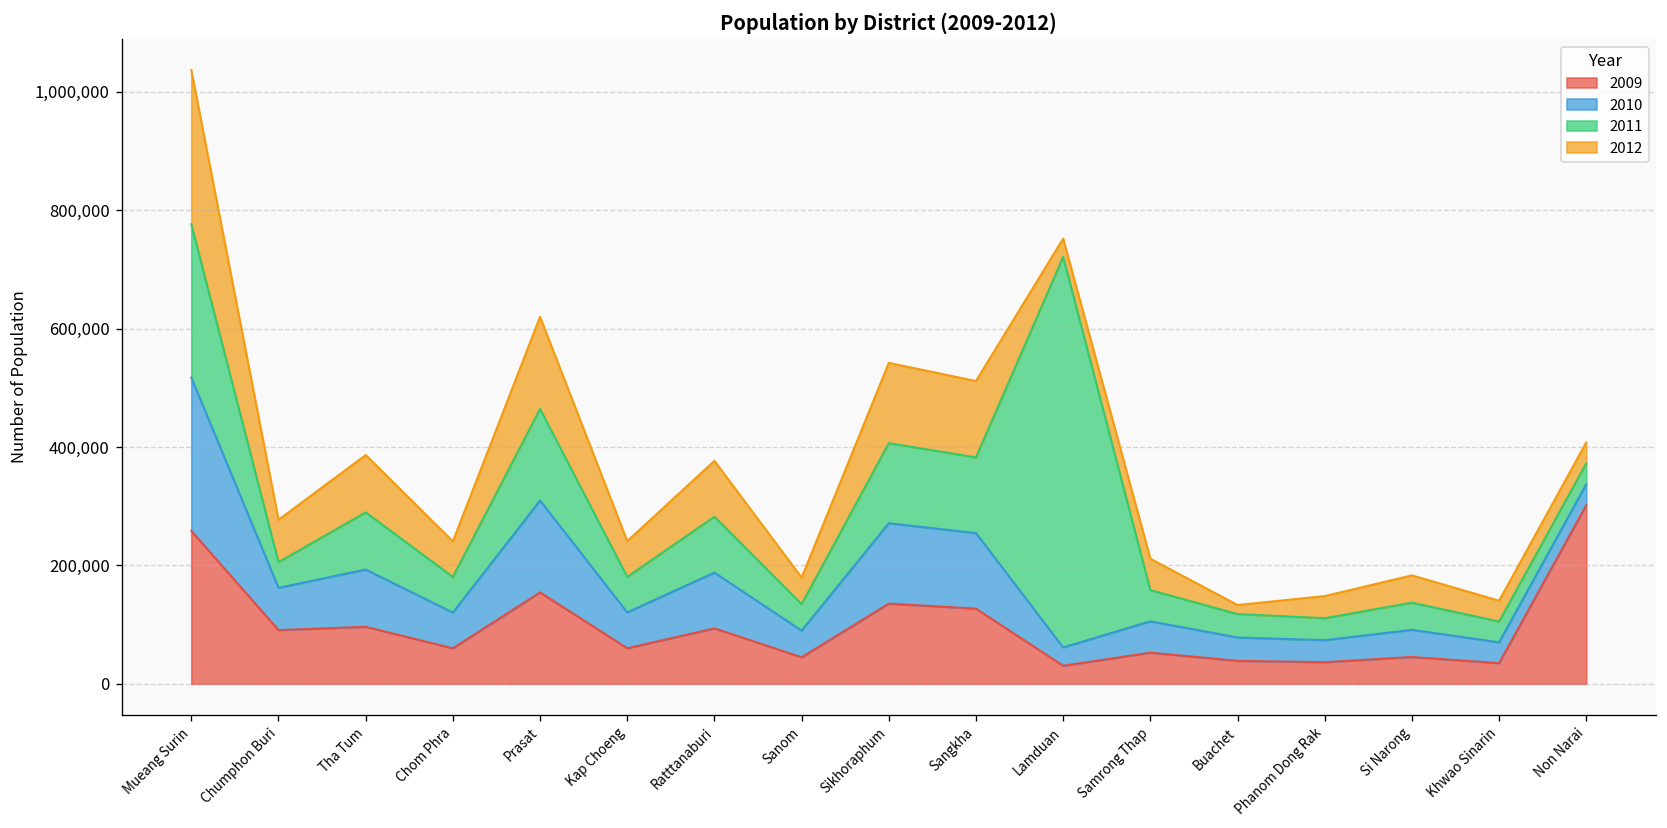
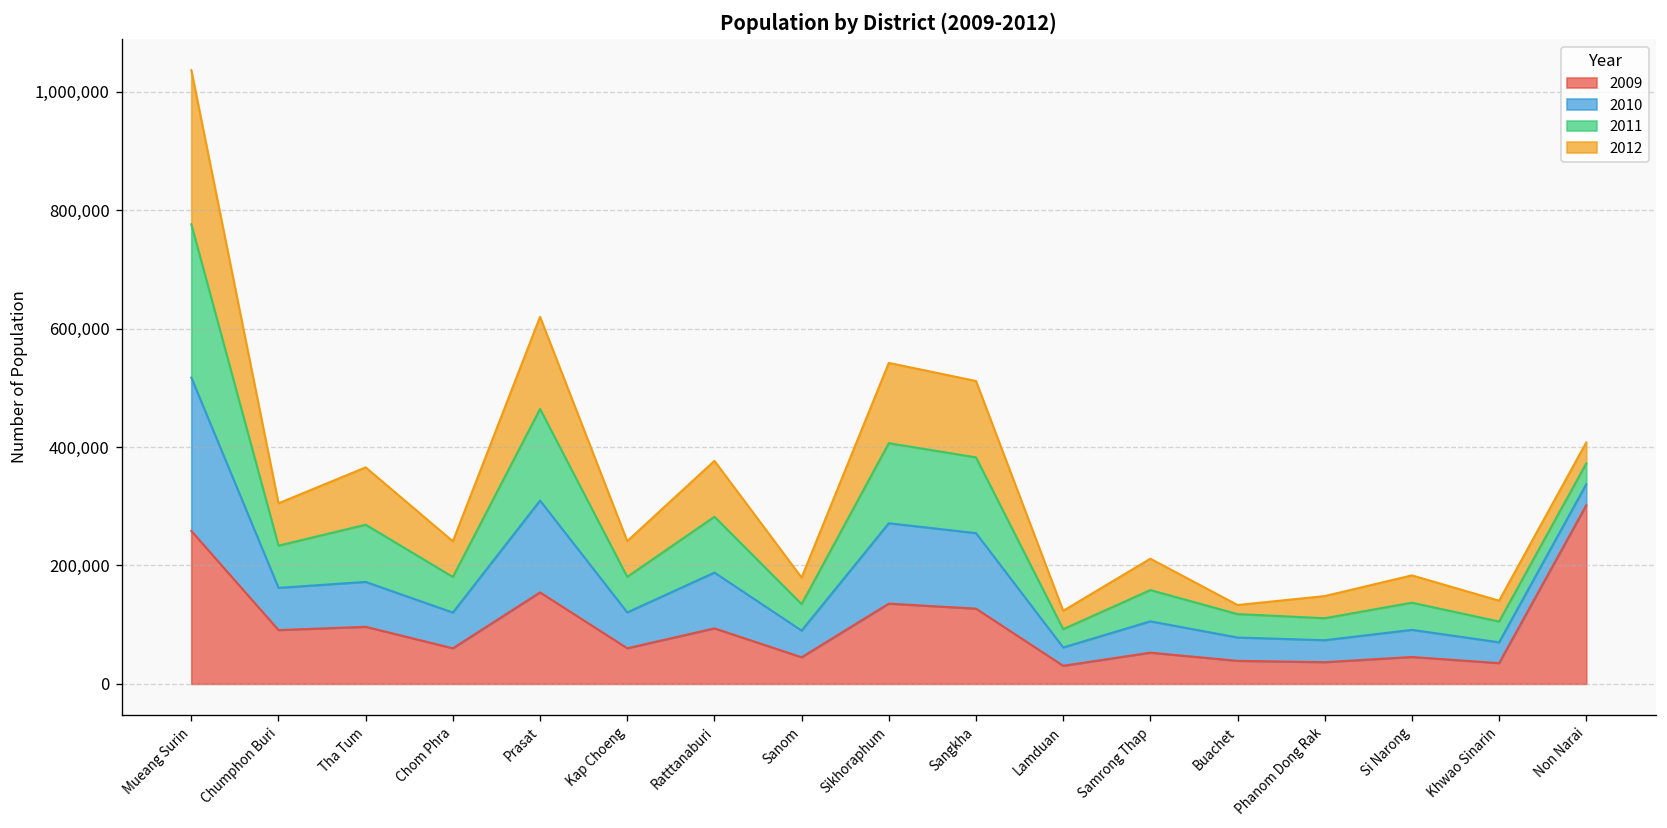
2011, Chumphon Buri: 40,000 -> 70,000
2010, Tha Tum: 100,000 -> 80,000
2011, Lamduan: 660,000 -> 30,000
